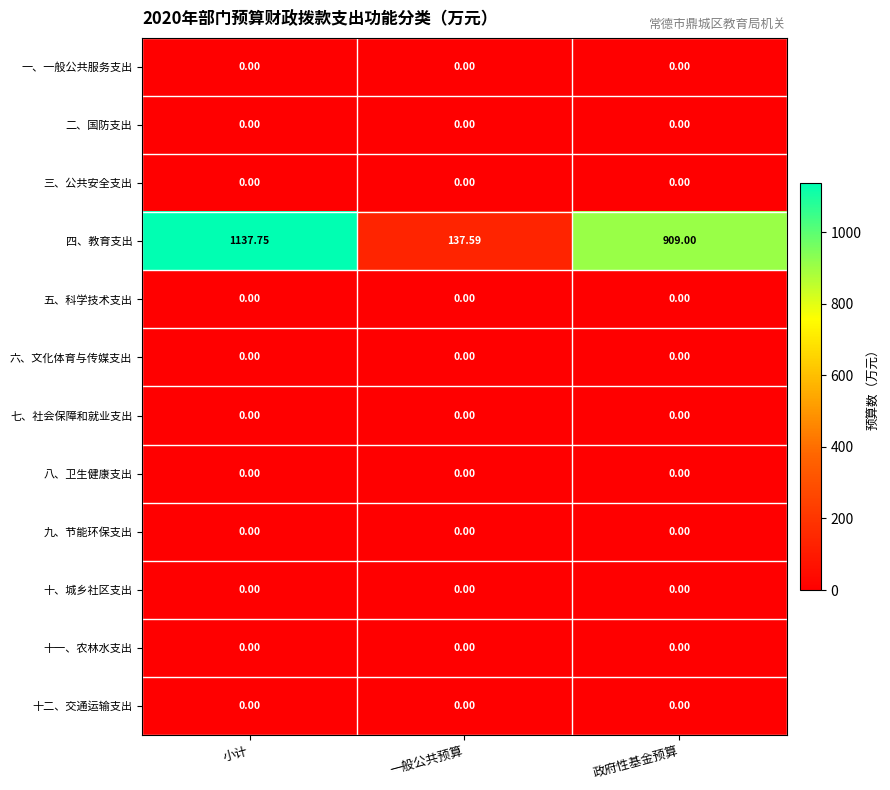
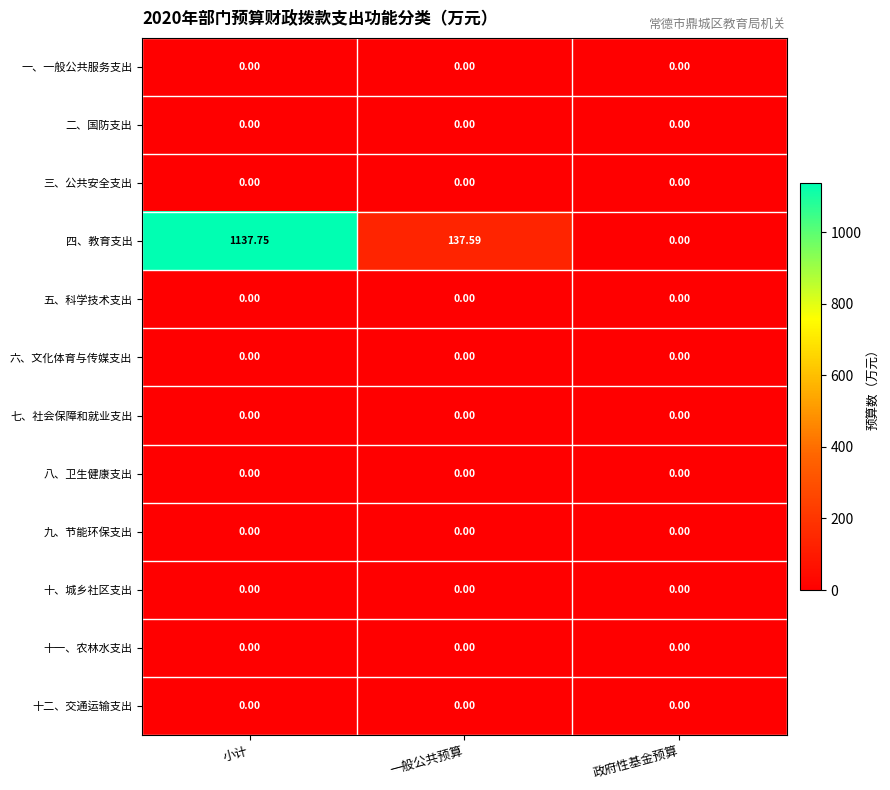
四、教育支出, 政府性基金预算: 909.00 -> 0.00
